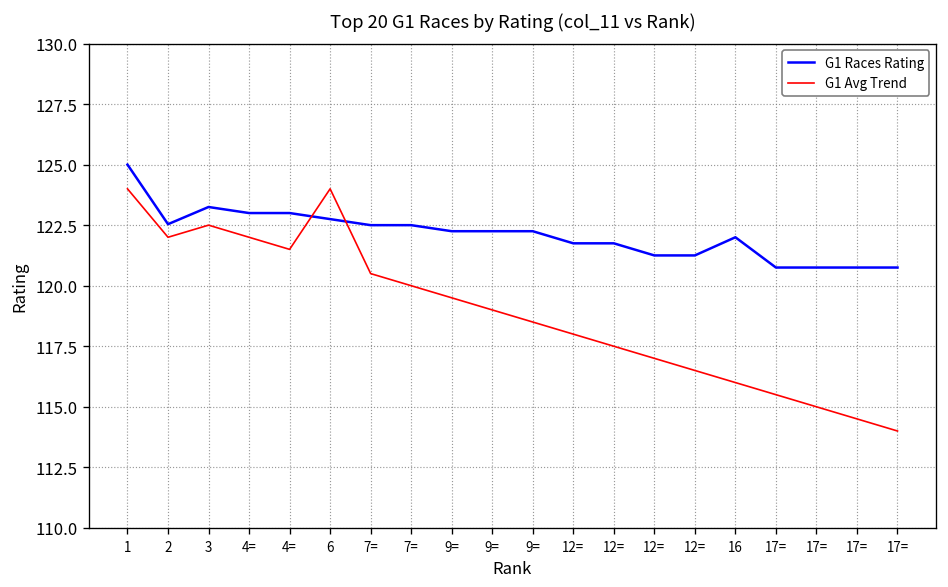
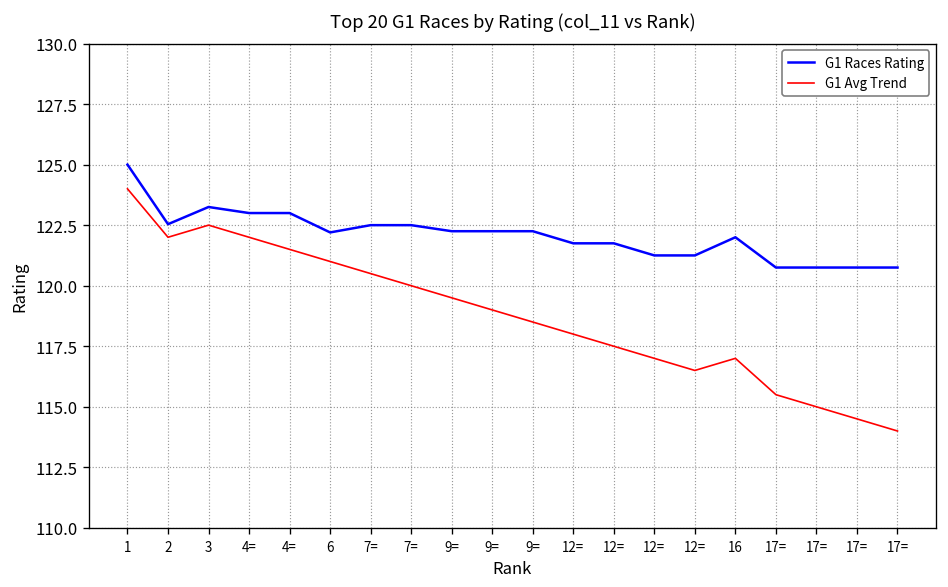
G1 Races Rating, 6: 122.8 -> 122.2
G1 Avg Trend, 6: 124 -> 121
G1 Avg Trend, 16: 116 -> 117
